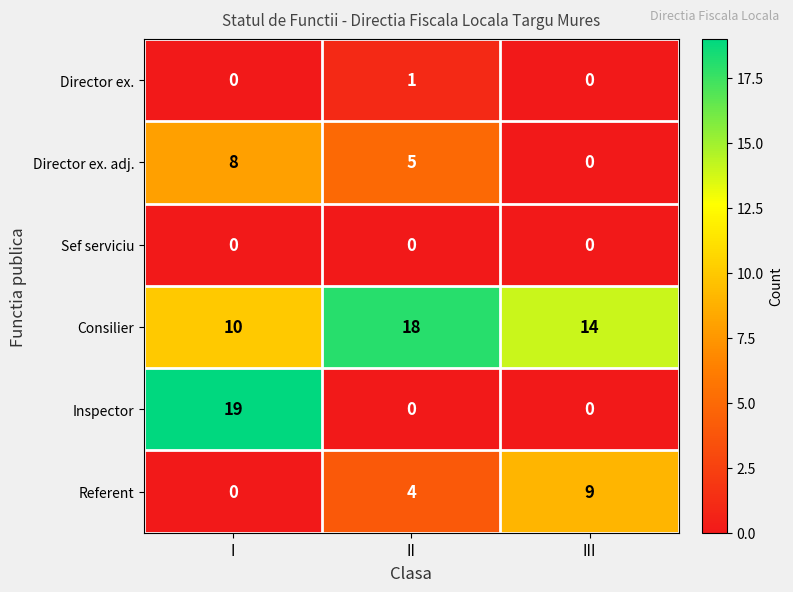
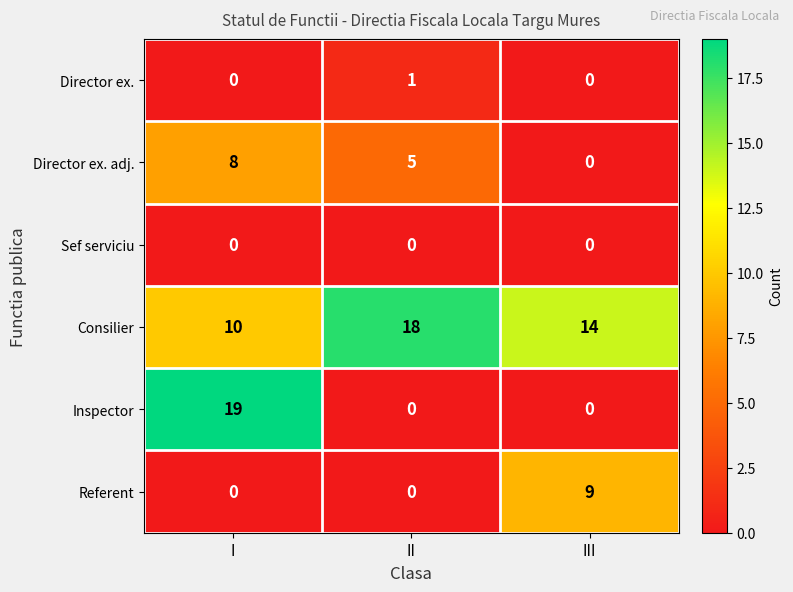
Referent, II: 4 -> 0
